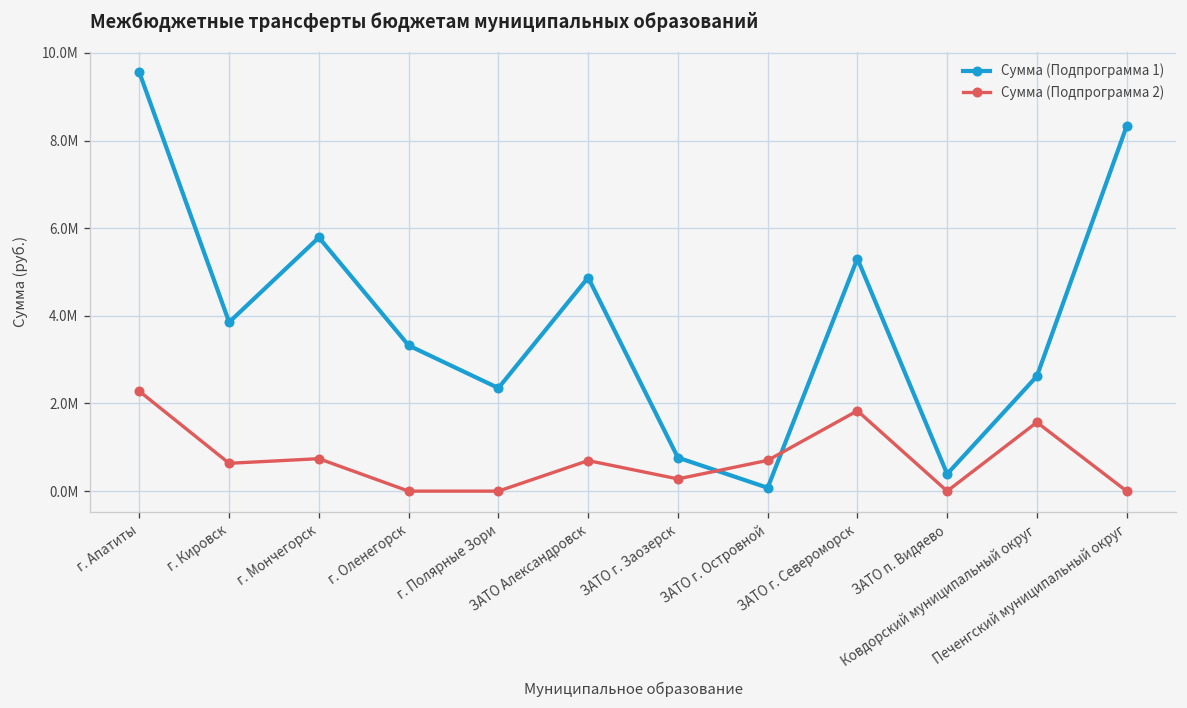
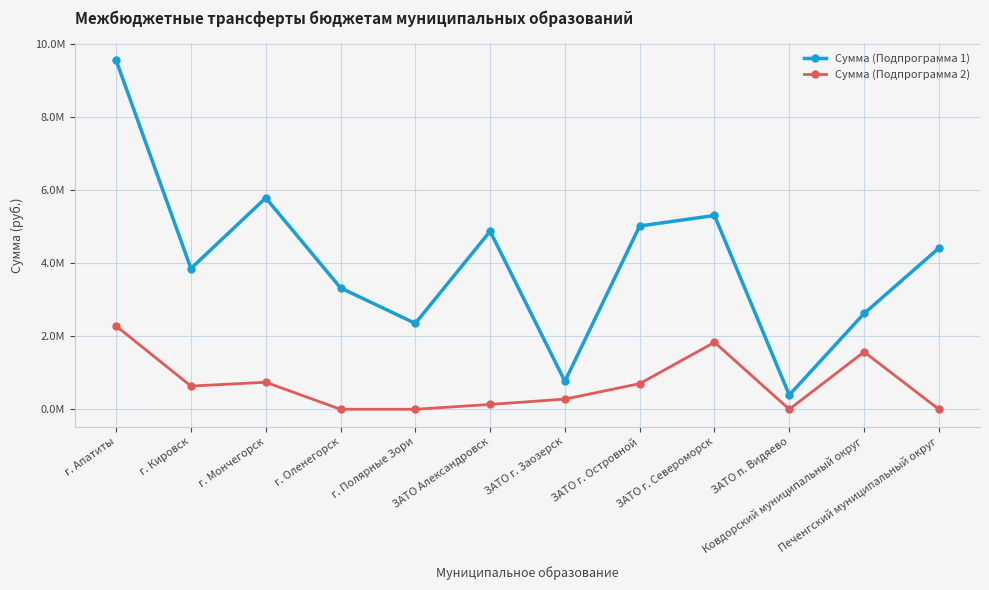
Сумма (Подпрограмма 2), ЗАТО Александровск: 0.7М -> 0.1М
Сумма (Подпрограмма 1), ЗАТО г. Островной: 0.1М -> 5.0М
Сумма (Подпрограмма 1), Печенгский муниципальный округ: 8.3М -> 4.4М
